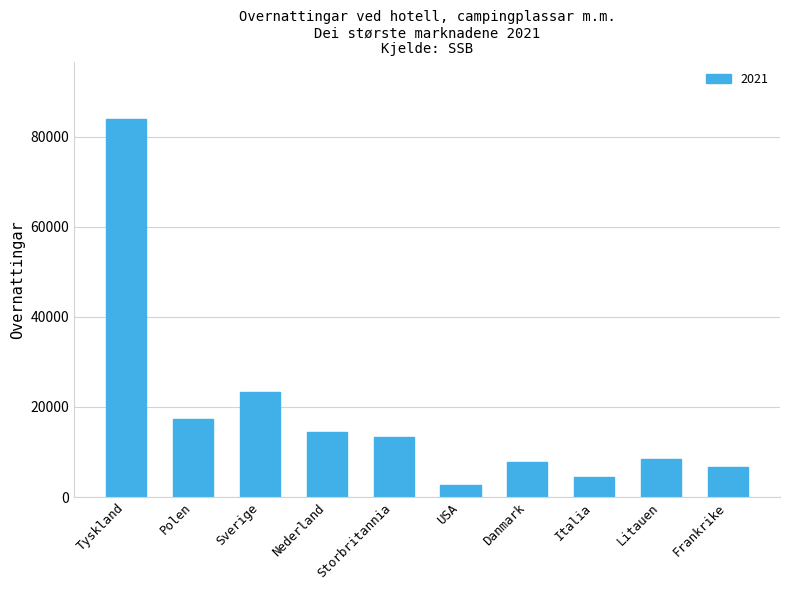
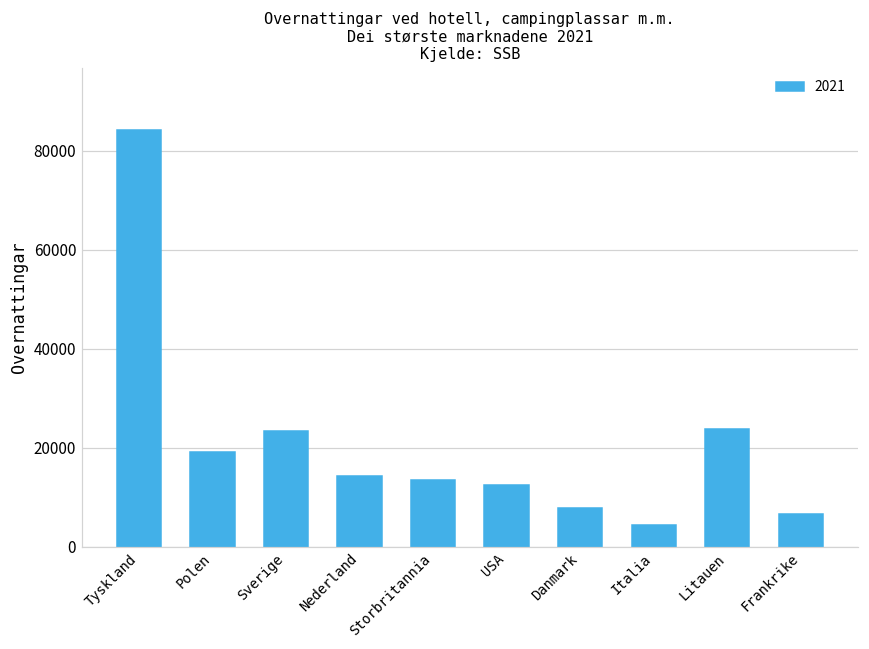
Polen: 17000 -> 19000
USA: 3000 -> 12000
Litauen: 8000 -> 24000
